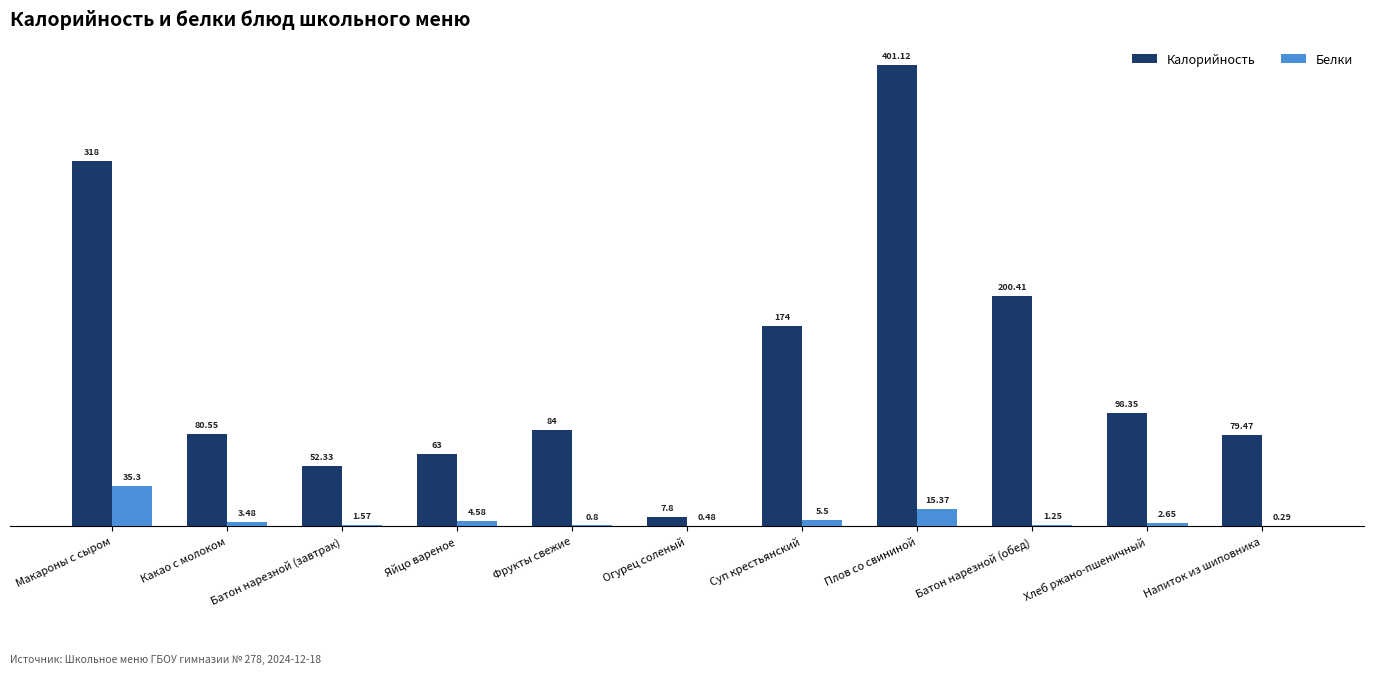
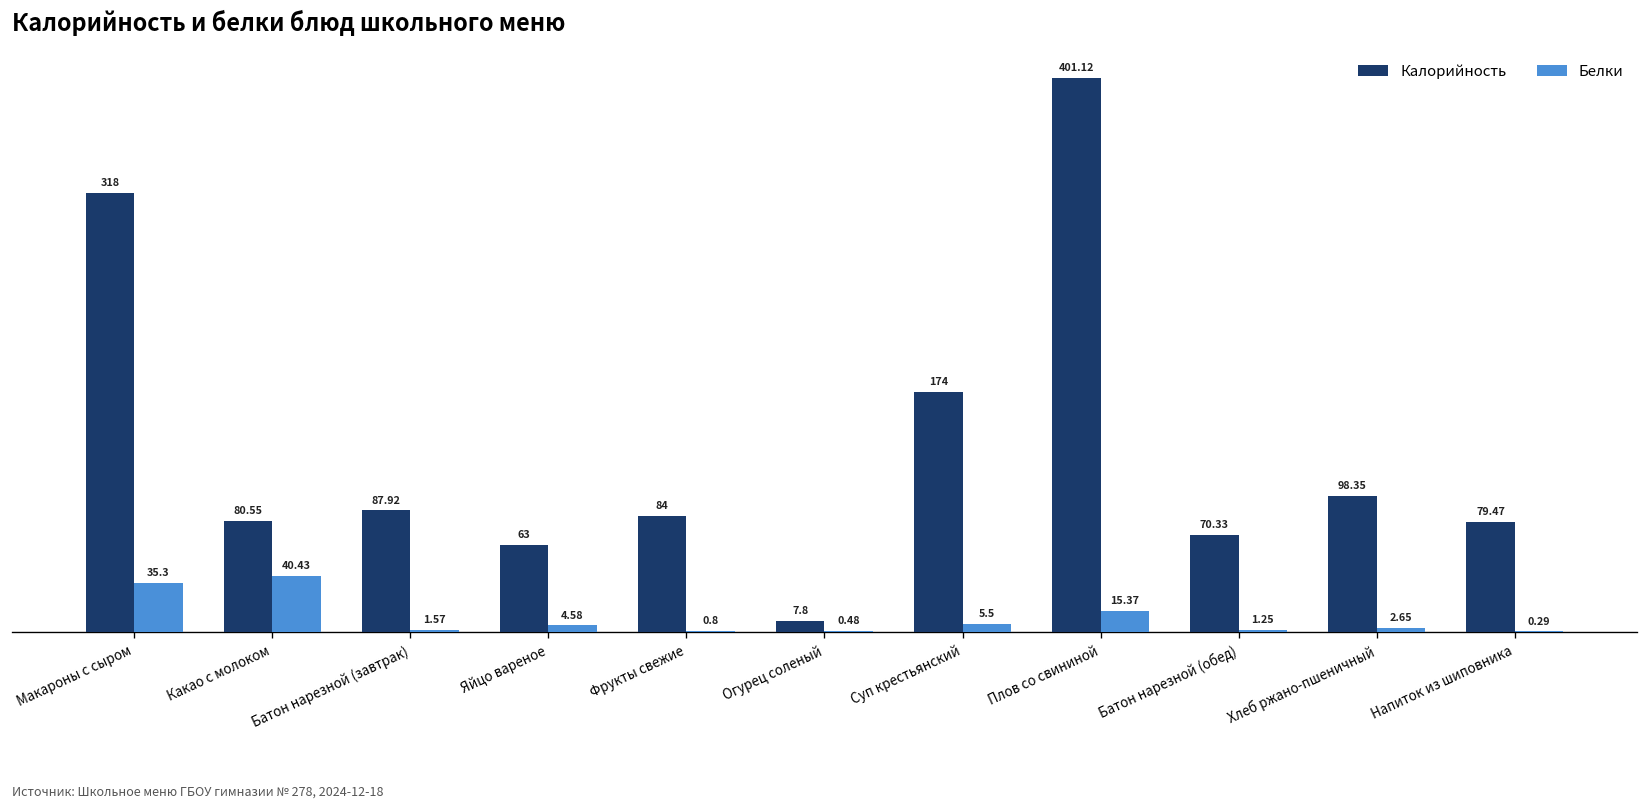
Белки, Какао с молоком: 3.48 -> 40.43
Калорийность, Батон нарезной (завтрак): 52.33 -> 87.92
Калорийность, Батон нарезной (обед): 200.41 -> 70.33
